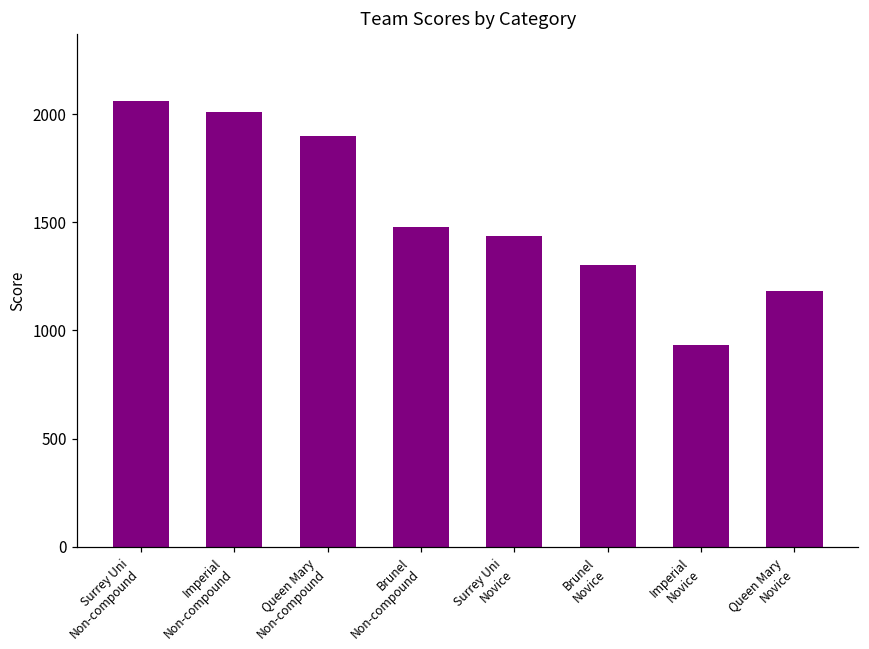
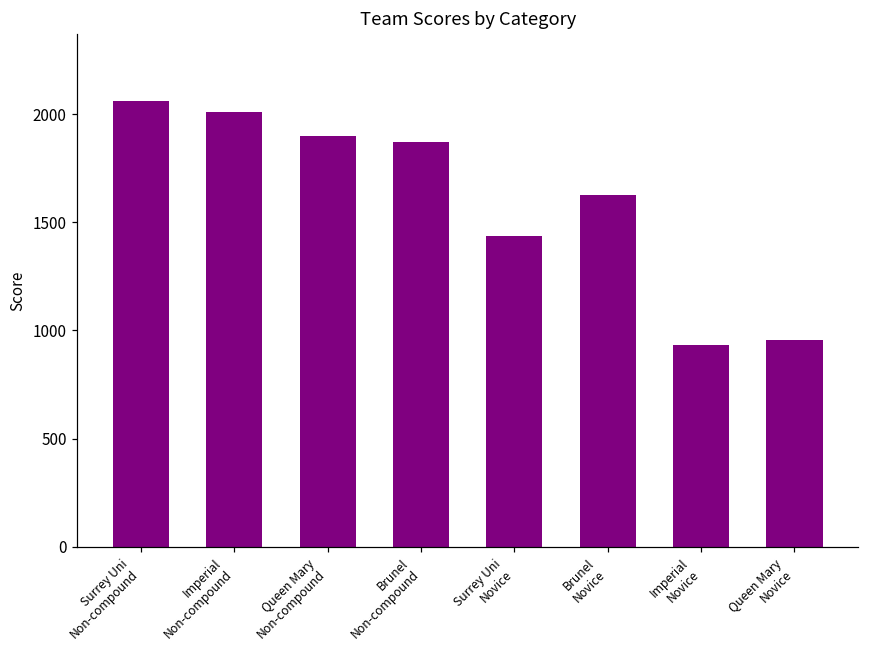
Brunel Non-compound: 1480 -> 1870
Brunel Novice: 1300 -> 1630
Queen Mary Novice: 1180 -> 960
